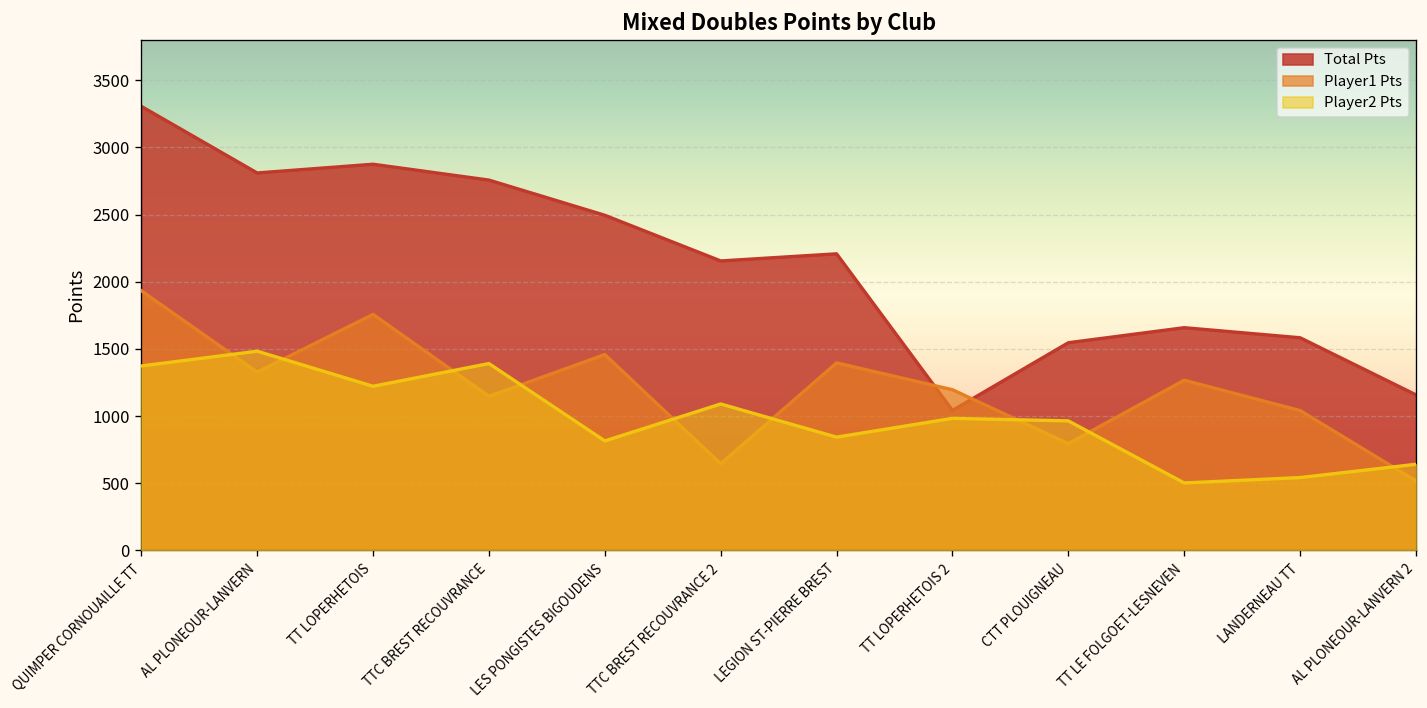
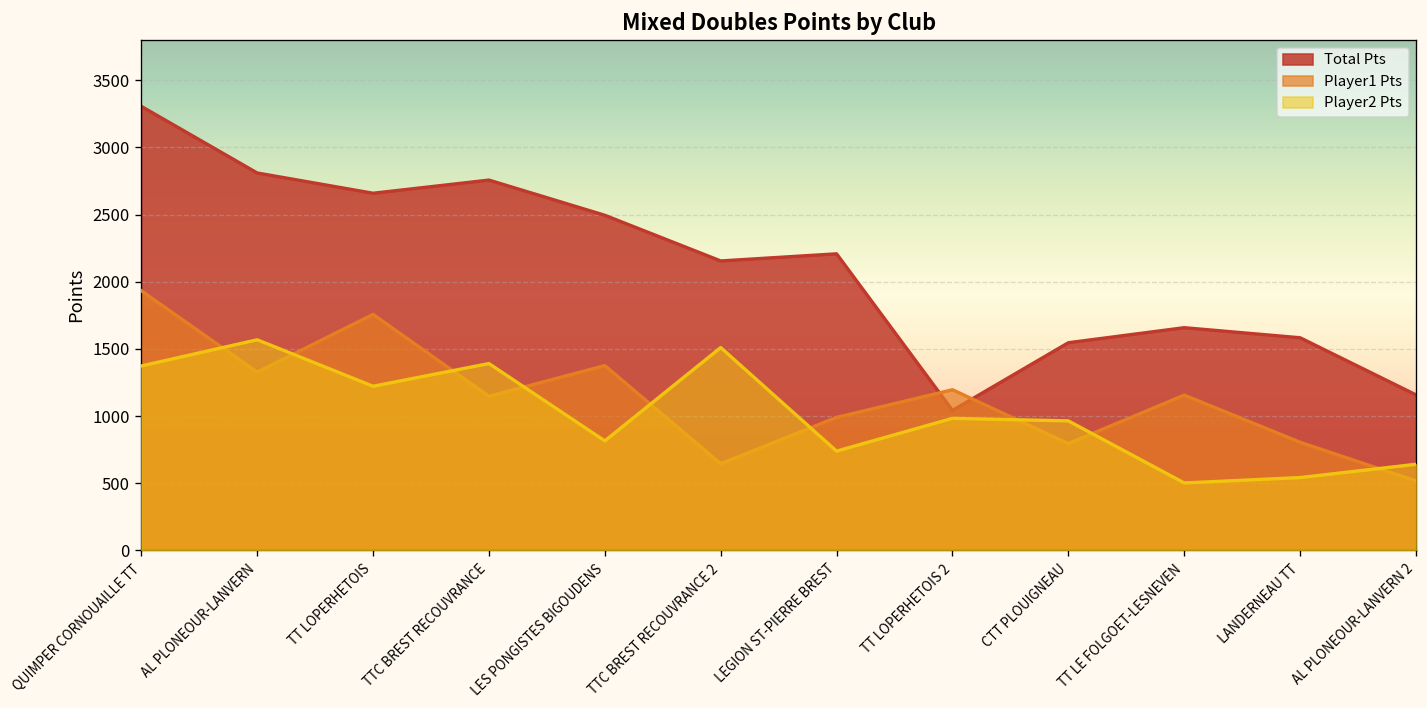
Player2 Pts, AL PLONEOUR-LANVERN: 1480 -> 1570
Total Pts, TT LOPERHETOIS: 2880 -> 2660
Player1 Pts, LES PONGISTES BIGOUDENS: 1460 -> 1380
Player2 Pts, TTC BREST RECOUVRANCE 2: 1090 -> 1510
Player1 Pts, LEGION ST-PIERRE BREST: 1400 -> 990
Player2 Pts, LEGION ST-PIERRE BREST: 840 -> 740
Player1 Pts, TT LE FOLGOET-LESNEVEN: 1270 -> 1160
Player1 Pts, LANDERNEAU TT: 1040 -> 810
